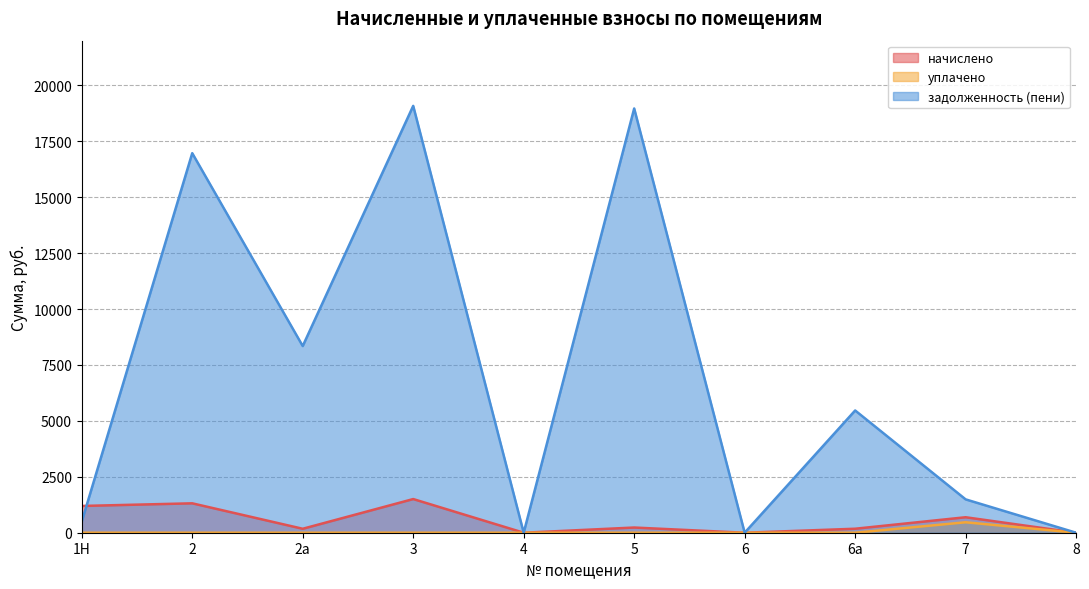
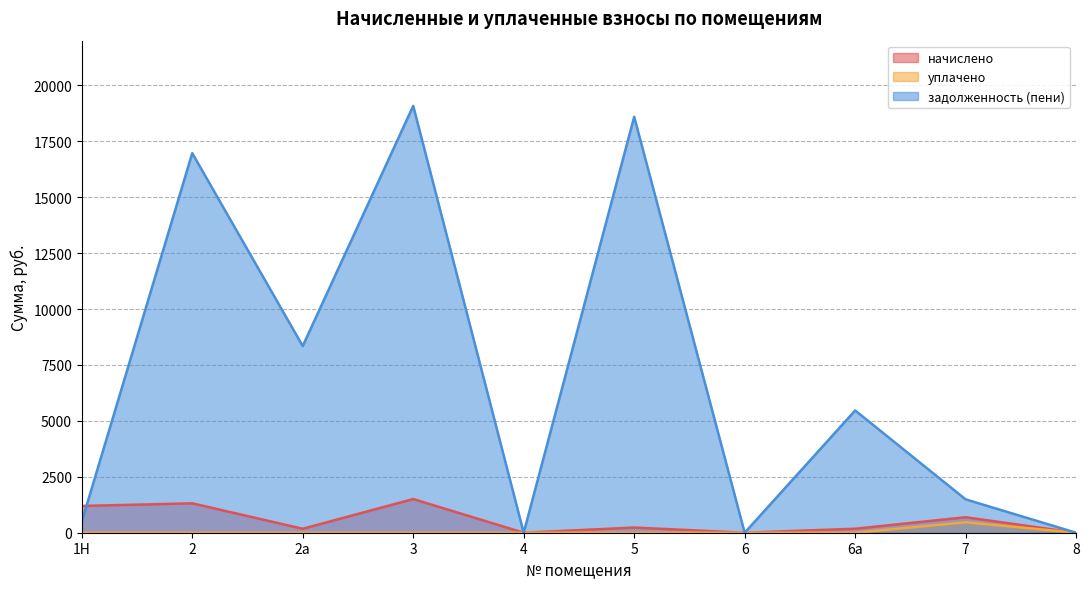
задолженность (пени), 5: 19000 -> 18600
